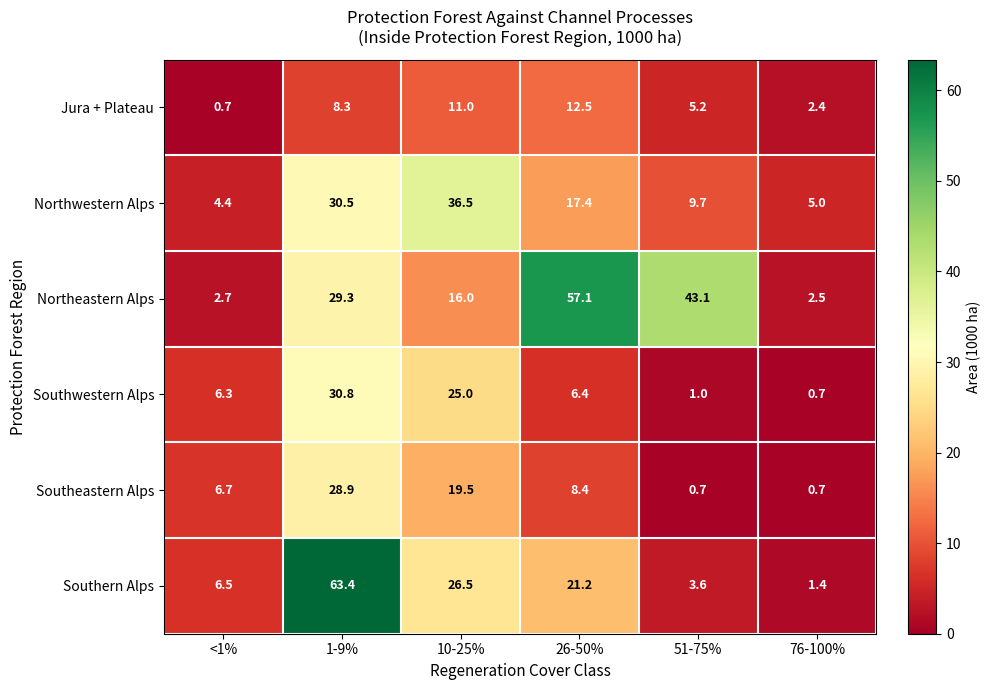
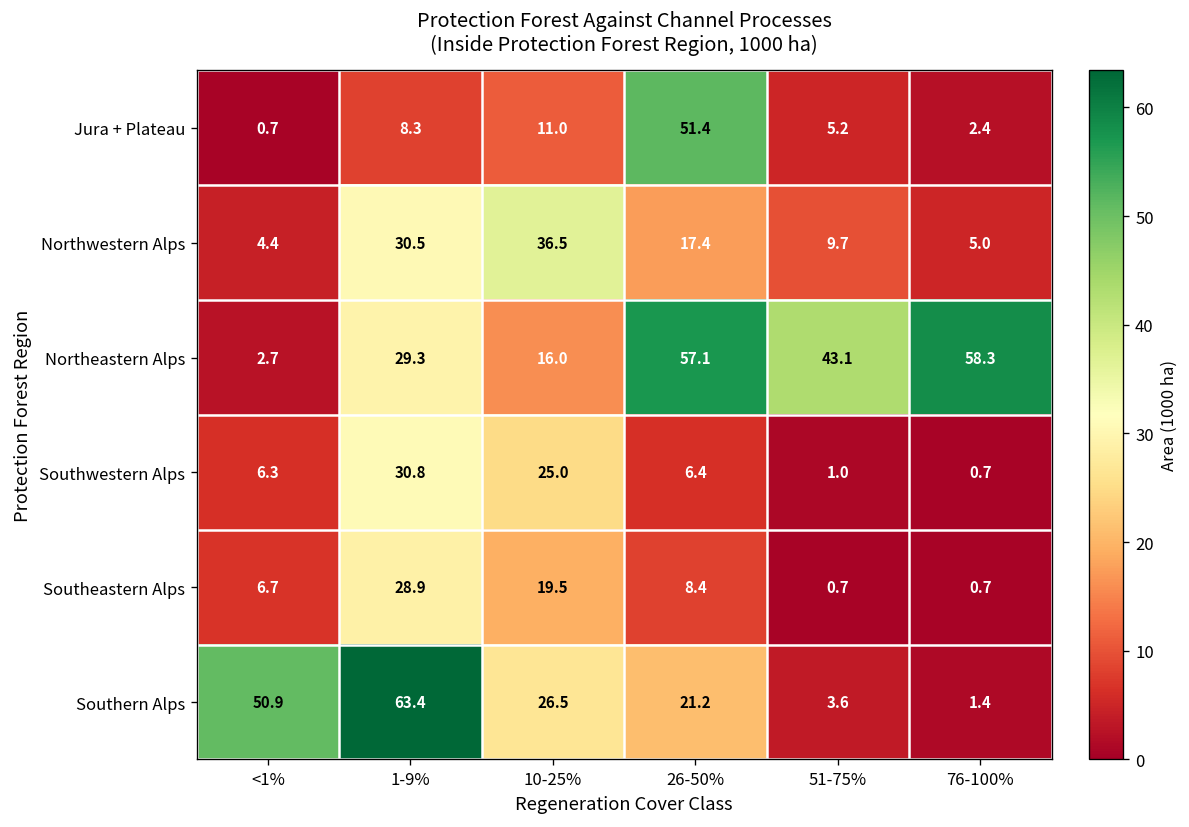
Jura + Plateau, 26-50%: 12.5 -> 51.4
Northeastern Alps, 76-100%: 2.5 -> 58.3
Southern Alps, <1%: 6.5 -> 50.9
